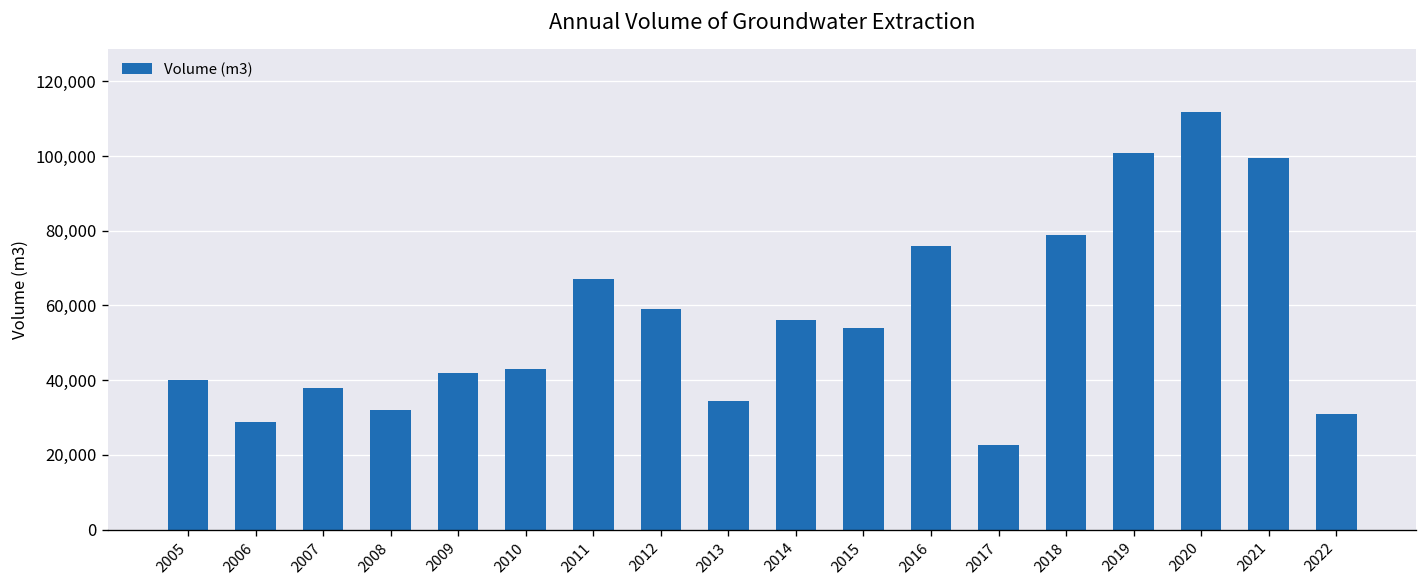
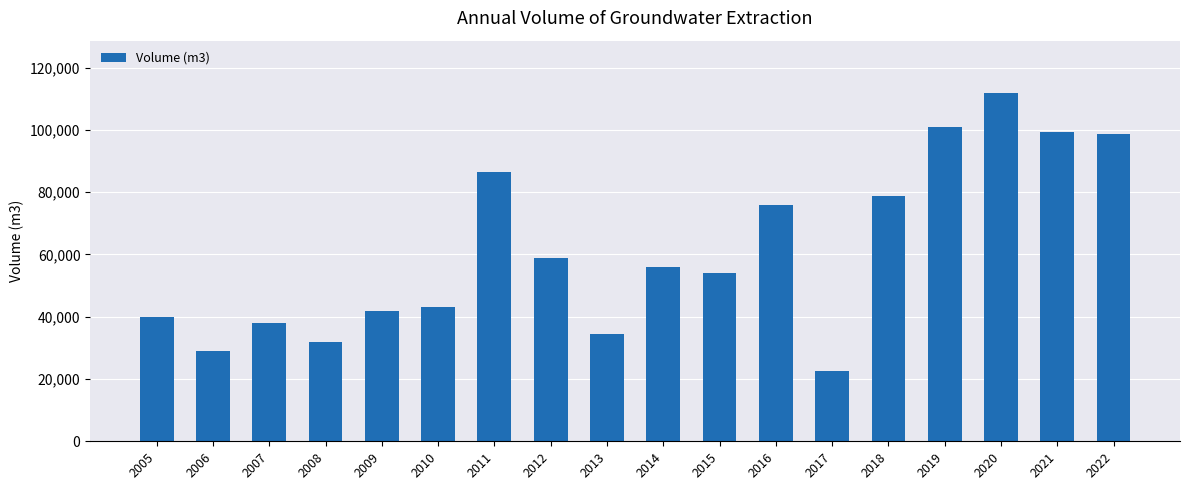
2011: 67,000 -> 87,000
2022: 31,000 -> 99,000
